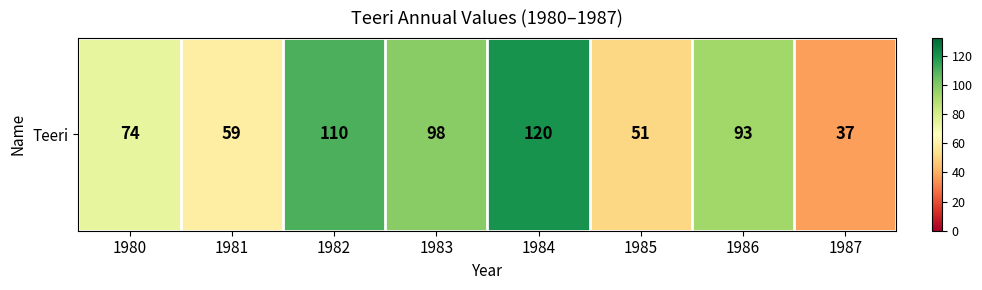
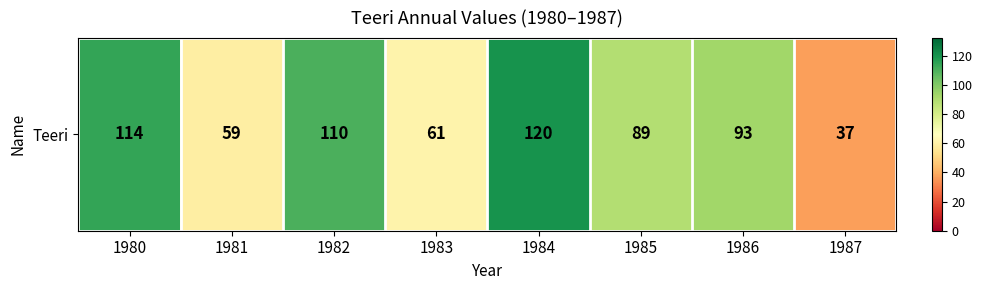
Teeri, 1980: 74 -> 114
Teeri, 1983: 98 -> 61
Teeri, 1985: 51 -> 89
